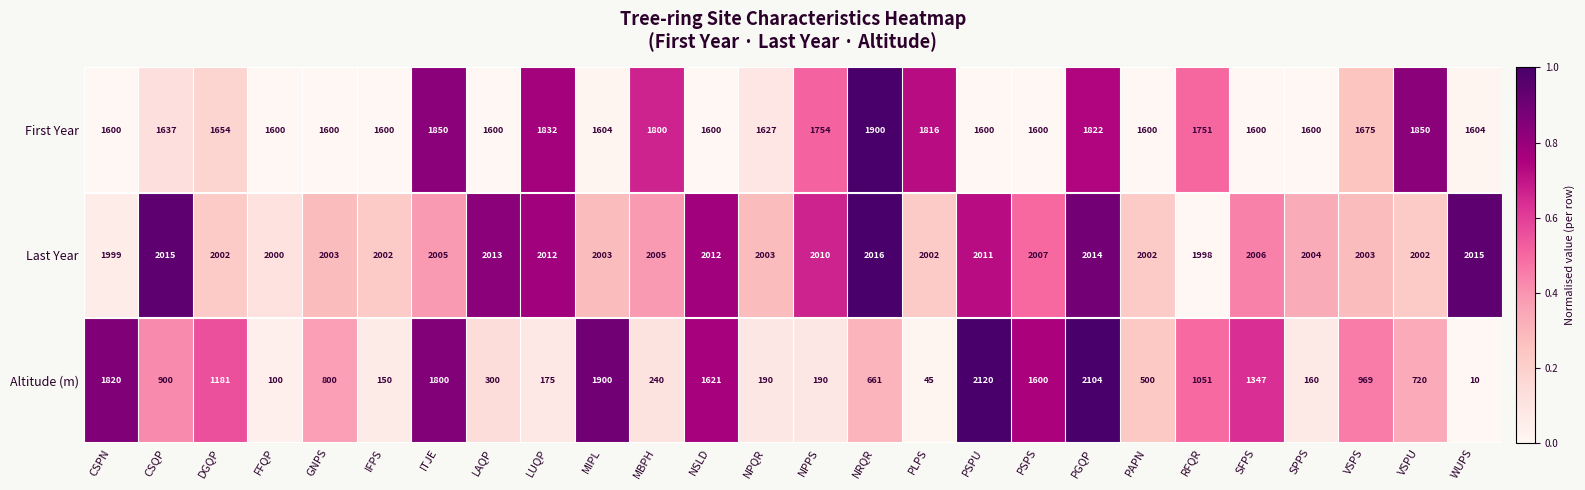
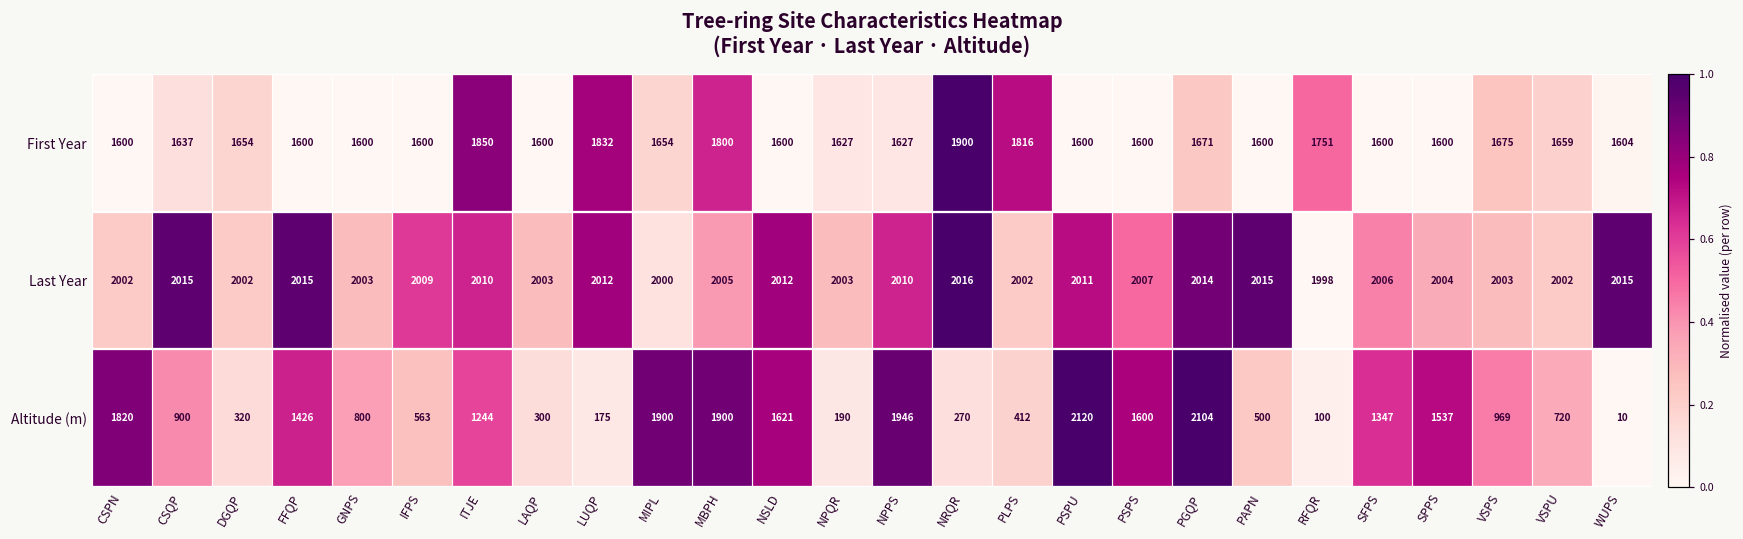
First Year, MIPL: 1604 -> 1654
First Year, NPPS: 1754 -> 1627
First Year, PGQP: 1822 -> 1671
First Year, VSPU: 1850 -> 1659
Last Year, CSPN: 1999 -> 2002
Last Year, FFQP: 2000 -> 2015
Last Year, IFPS: 2002 -> 2009
Last Year, ITJE: 2005 -> 2010
Last Year, LAQP: 2013 -> 2003
Last Year, MIPL: 2003 -> 2000
Last Year, PAPN: 2002 -> 2015
Altitude (m), DGQP: 1181 -> 320
Altitude (m), FFQP: 100 -> 1426
Altitude (m), IFPS: 150 -> 563
Altitude (m), ITJE: 1800 -> 1244
Altitude (m), MBPH: 240 -> 1900
Altitude (m), NPPS: 190 -> 1946
Altitude (m), NRQR: 661 -> 270
Altitude (m), PLPS: 45 -> 412
Altitude (m), RFQR: 1051 -> 100
Altitude (m), SPPS: 160 -> 1537
